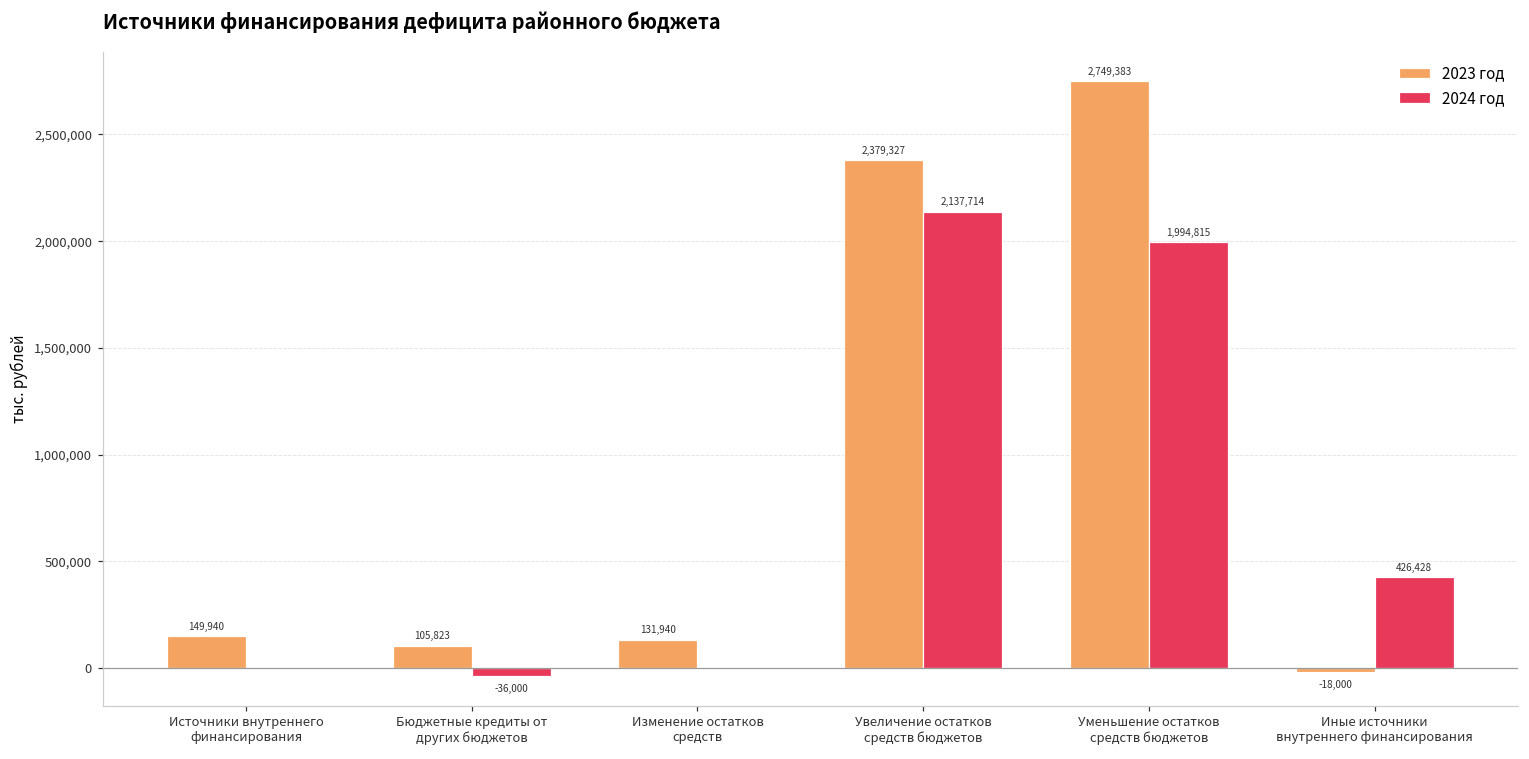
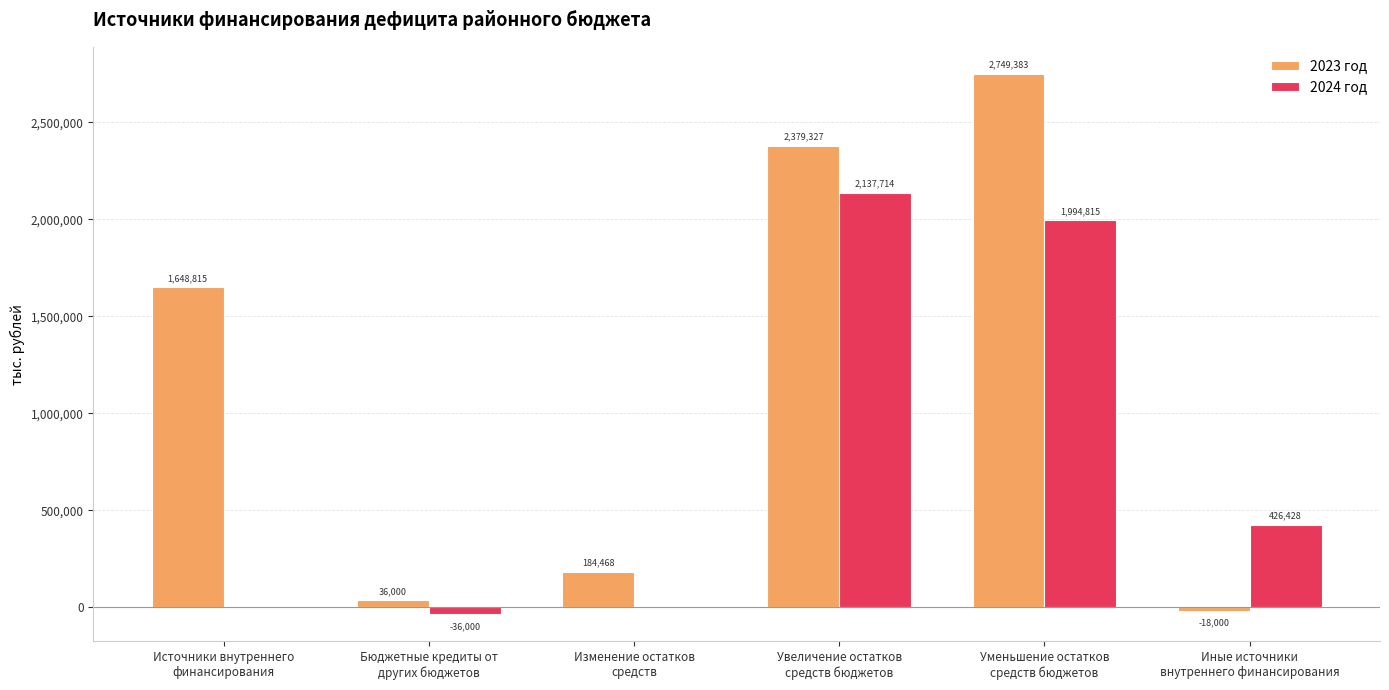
2023 год, Источники внутреннего финансирования: 149,940 -> 1,648,815
2023 год, Бюджетные кредиты от других бюджетов: 105,823 -> 36,000
2023 год, Изменение остатков средств: 131,940 -> 184,468
